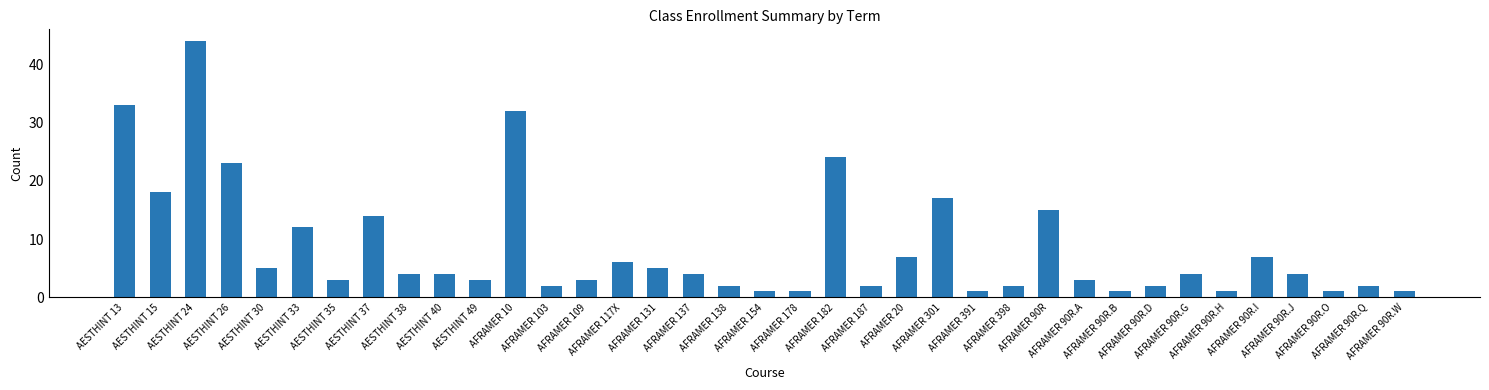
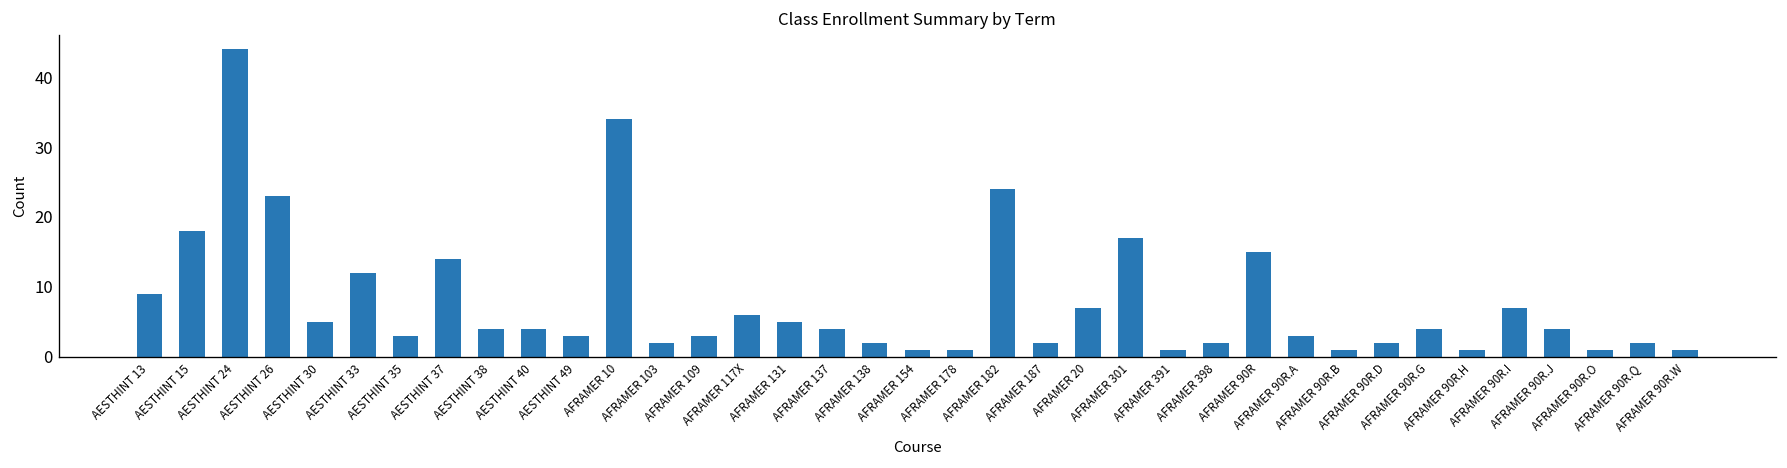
AESTHINT 13: 33 -> 9
AFRAMER 10: 32 -> 34
